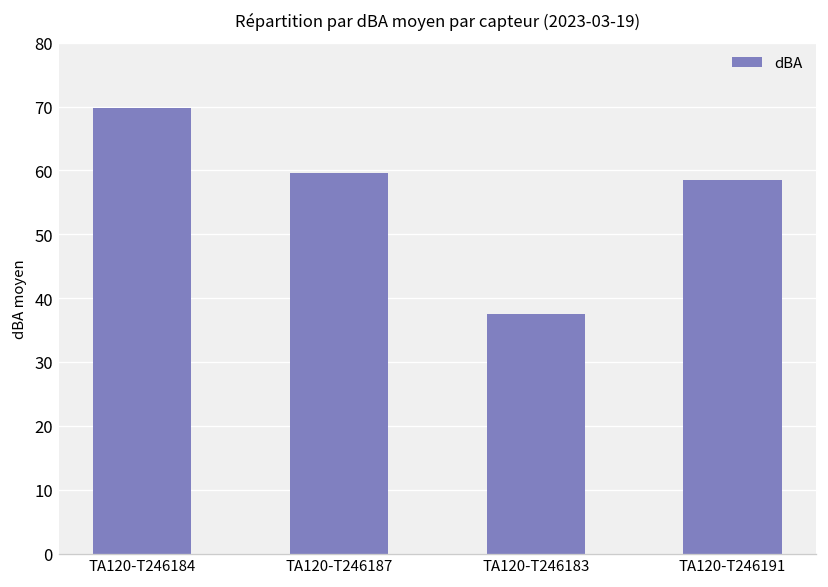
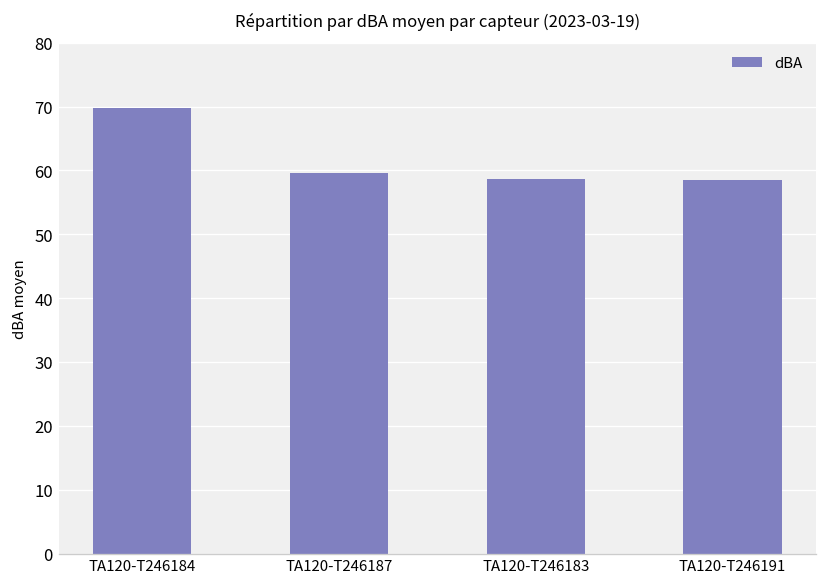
TA120-T246183: 38 -> 59
